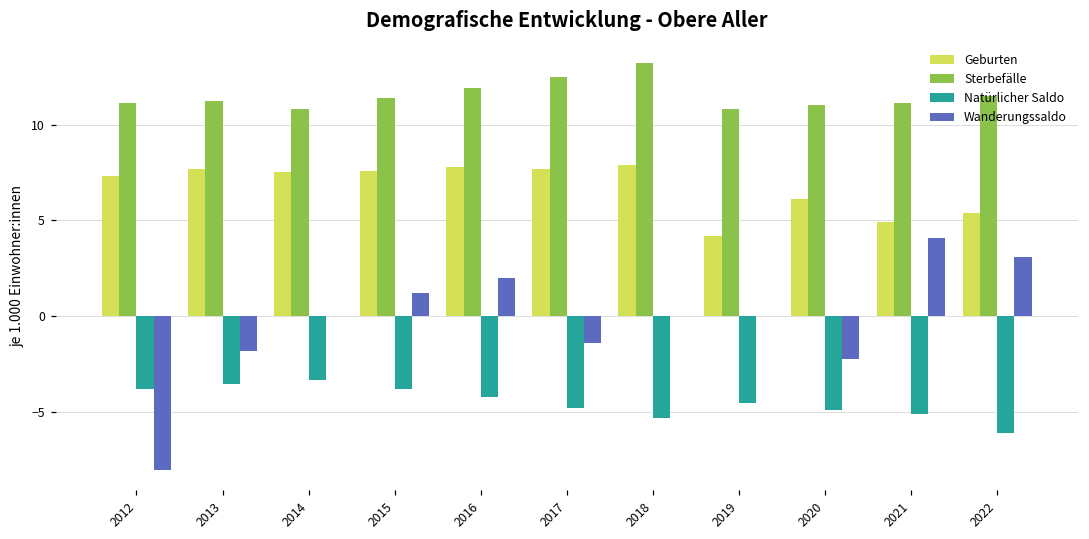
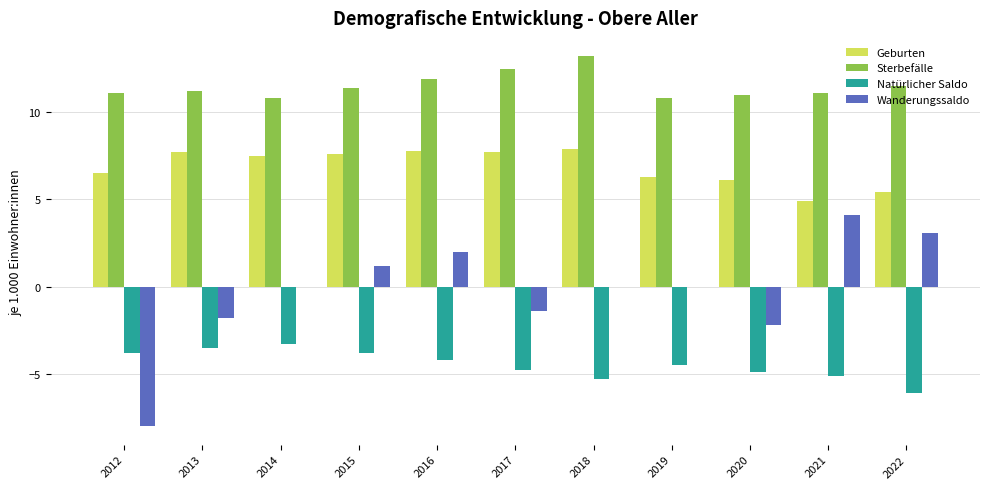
Geburten, 2012: 7.3 -> 6.5
Geburten, 2019: 4.2 -> 6.3
